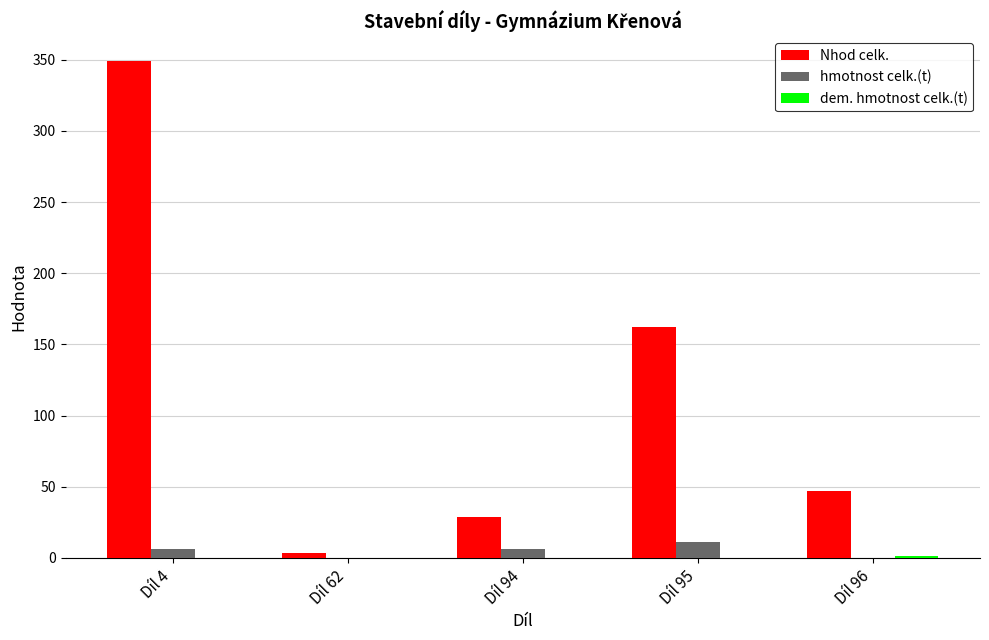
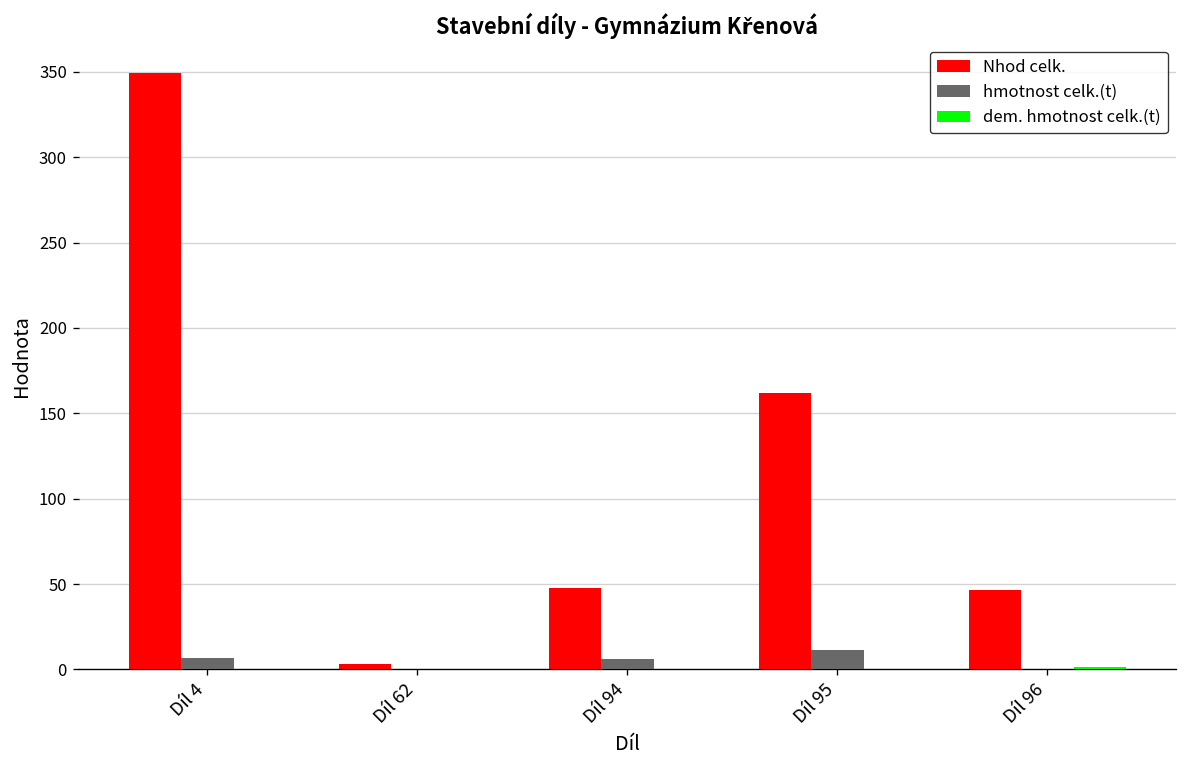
Nhod celk., Díl 94: 28 -> 48
